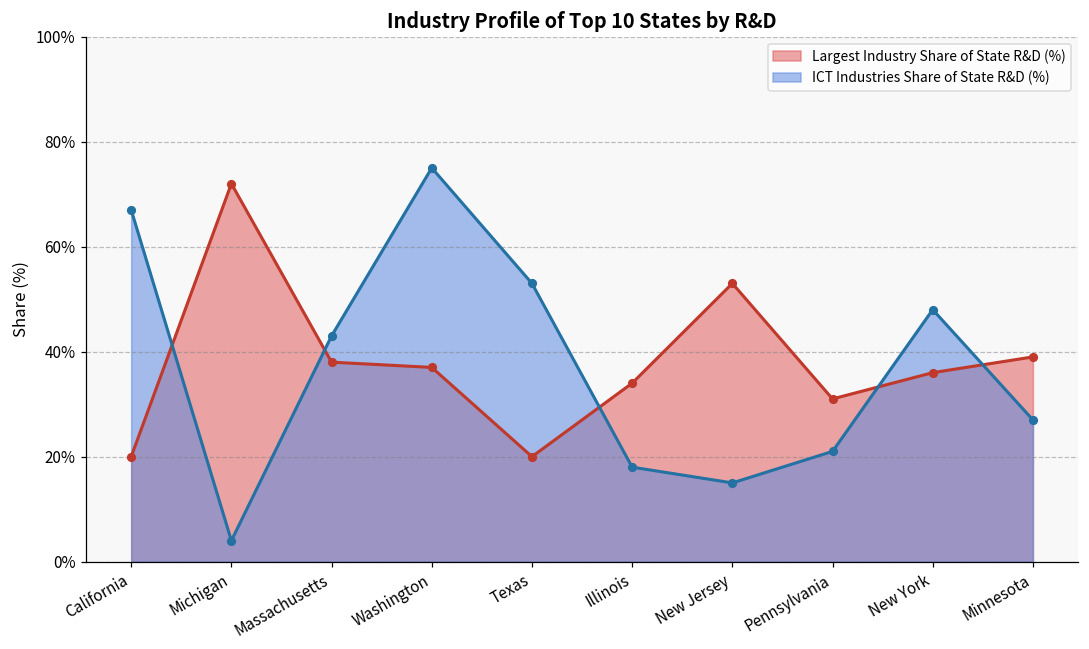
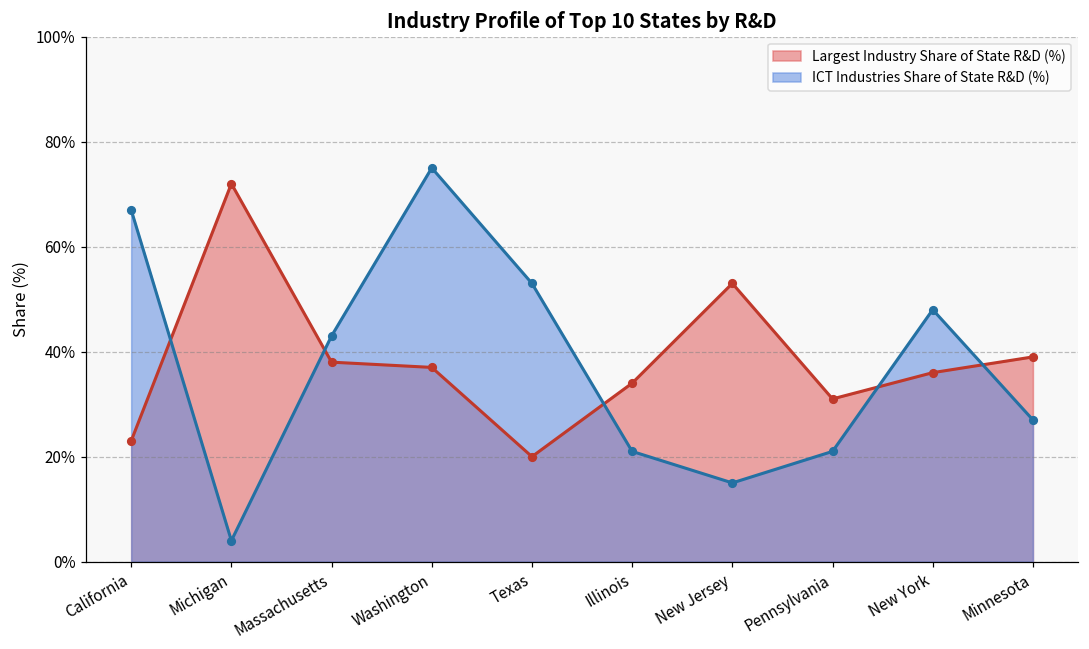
Largest Industry Share of State R&D (%), California: 20% -> 23%
ICT Industries Share of State R&D (%), Illinois: 18% -> 21%
